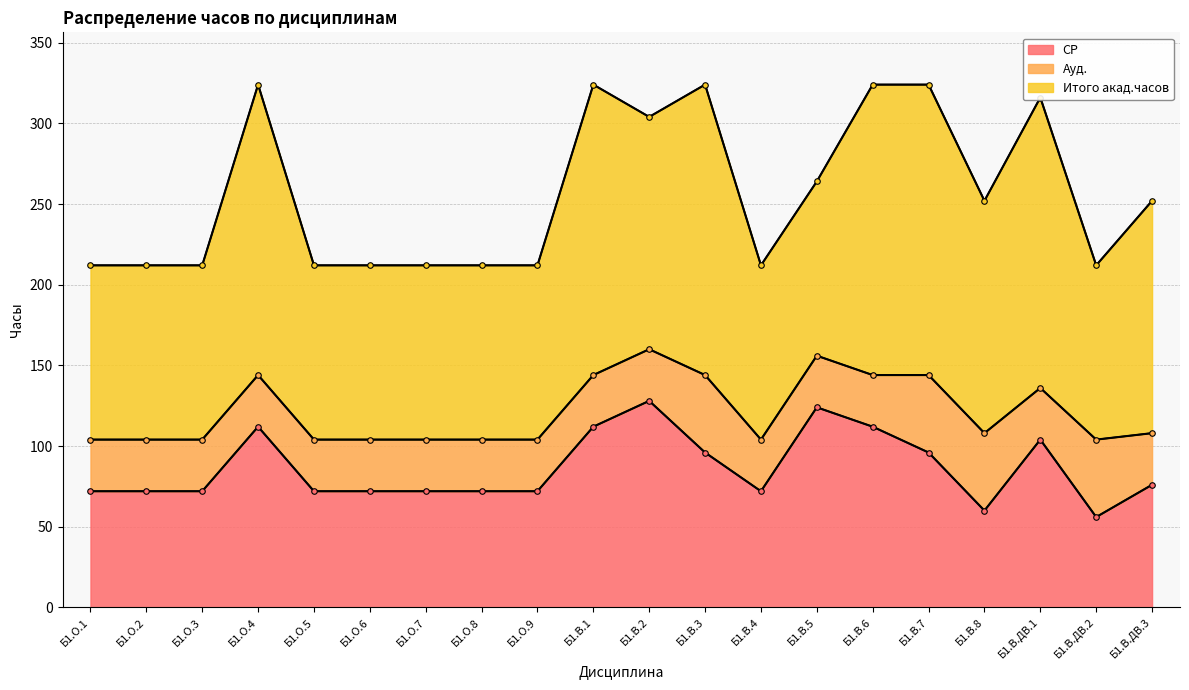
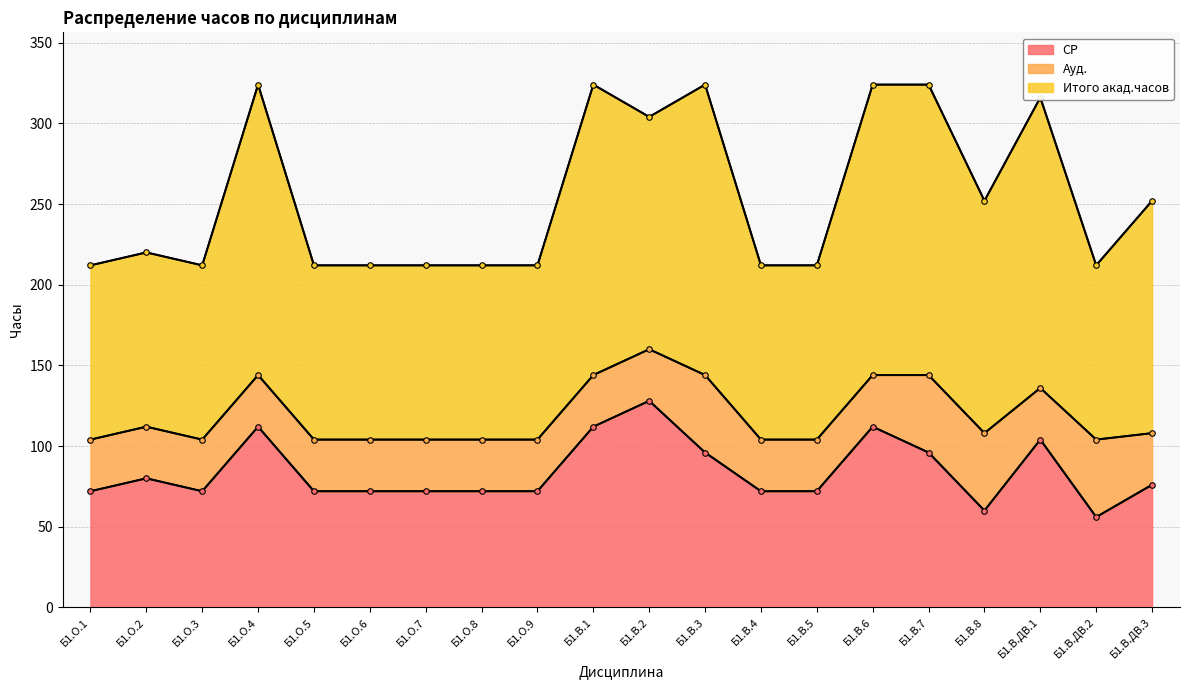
СР, Б1.О.2: 72 -> 80
СР, Б1.В.5: 124 -> 72
